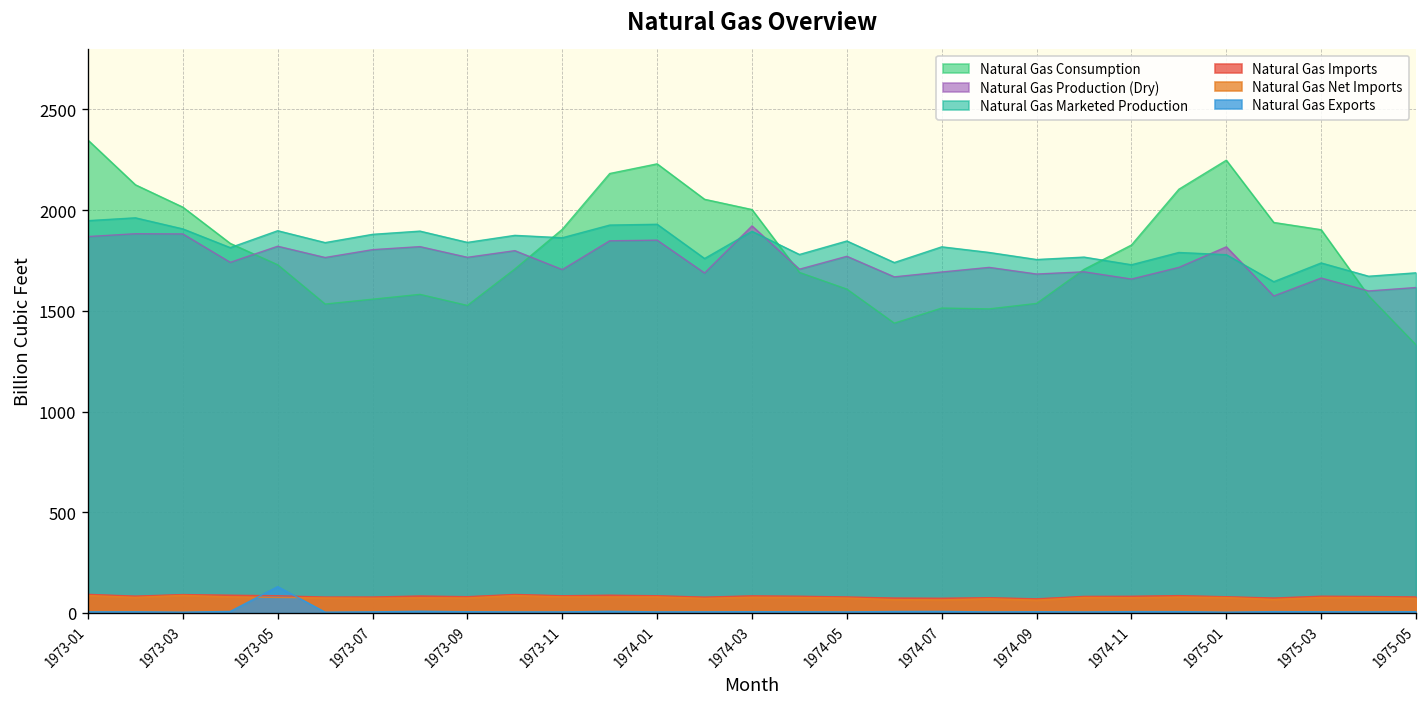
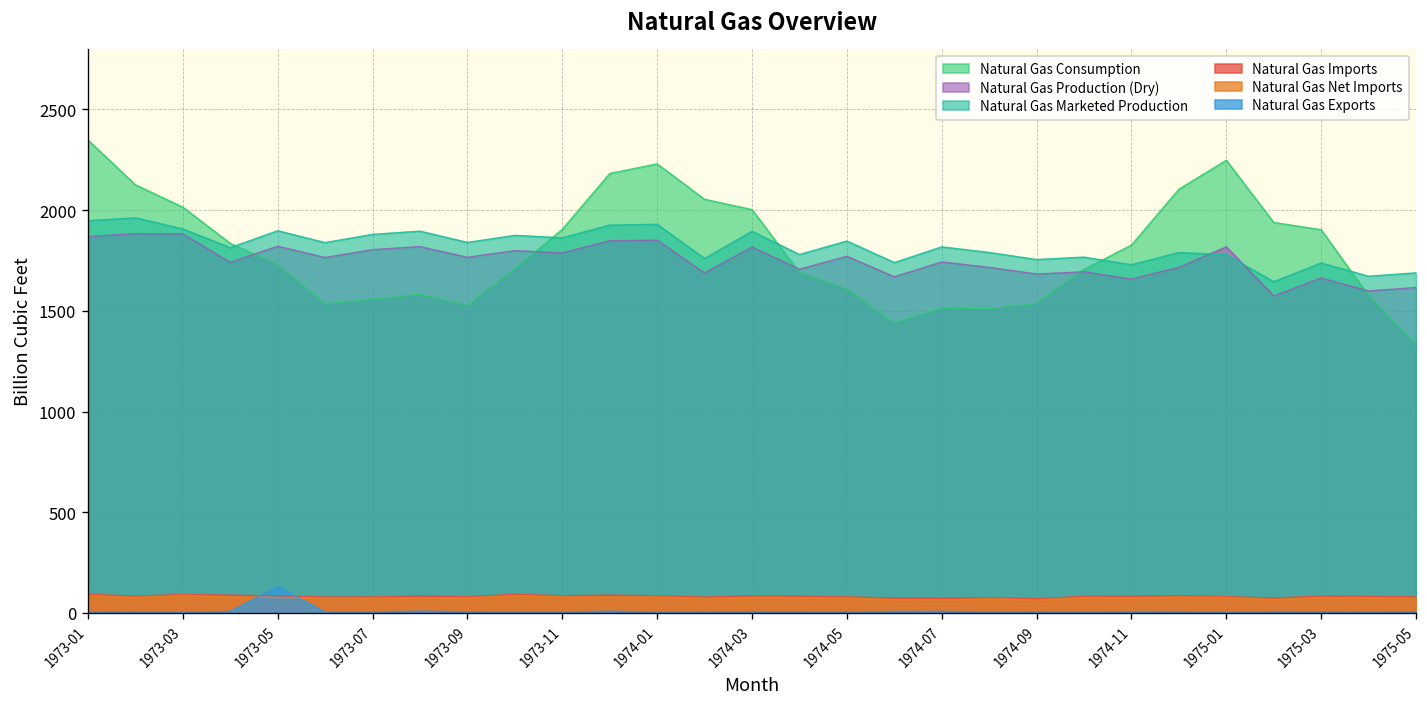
Natural Gas Production (Dry), 1973-11: 1710 -> 1790
Natural Gas Production (Dry), 1974-03: 1920 -> 1820
Natural Gas Production (Dry), 1974-07: 1690 -> 1740
